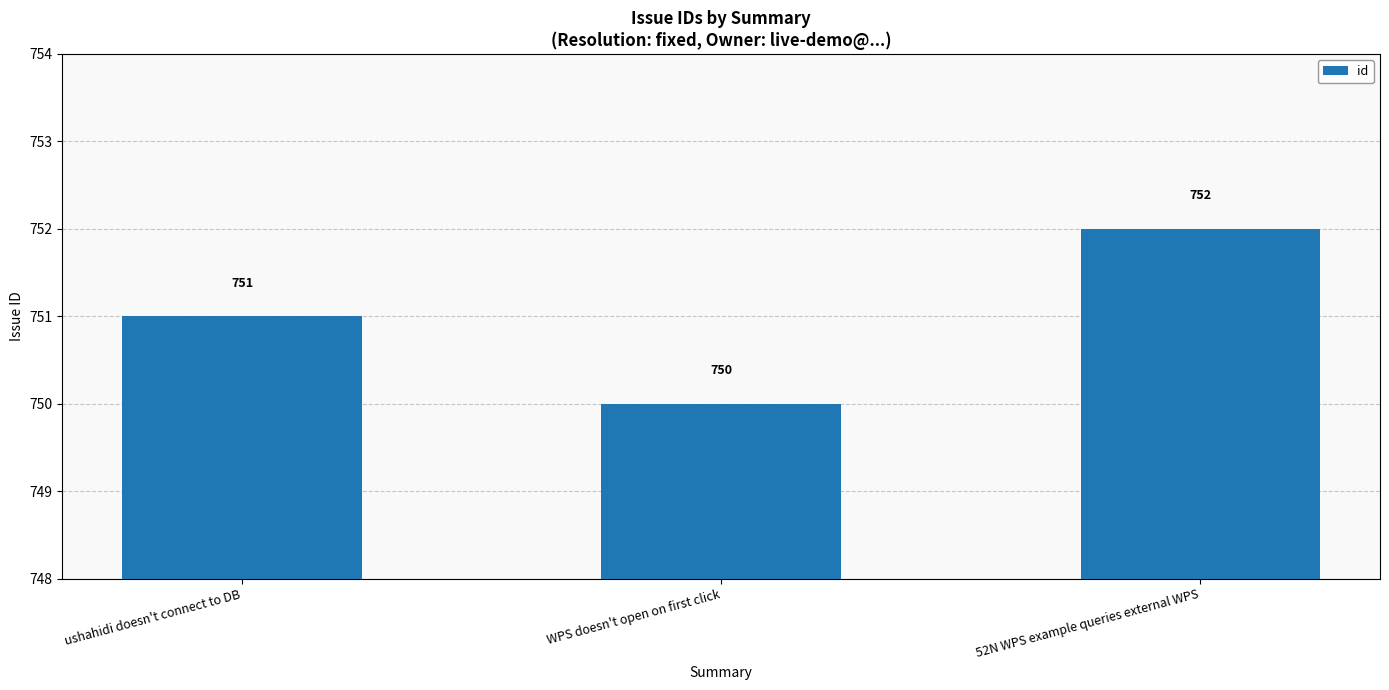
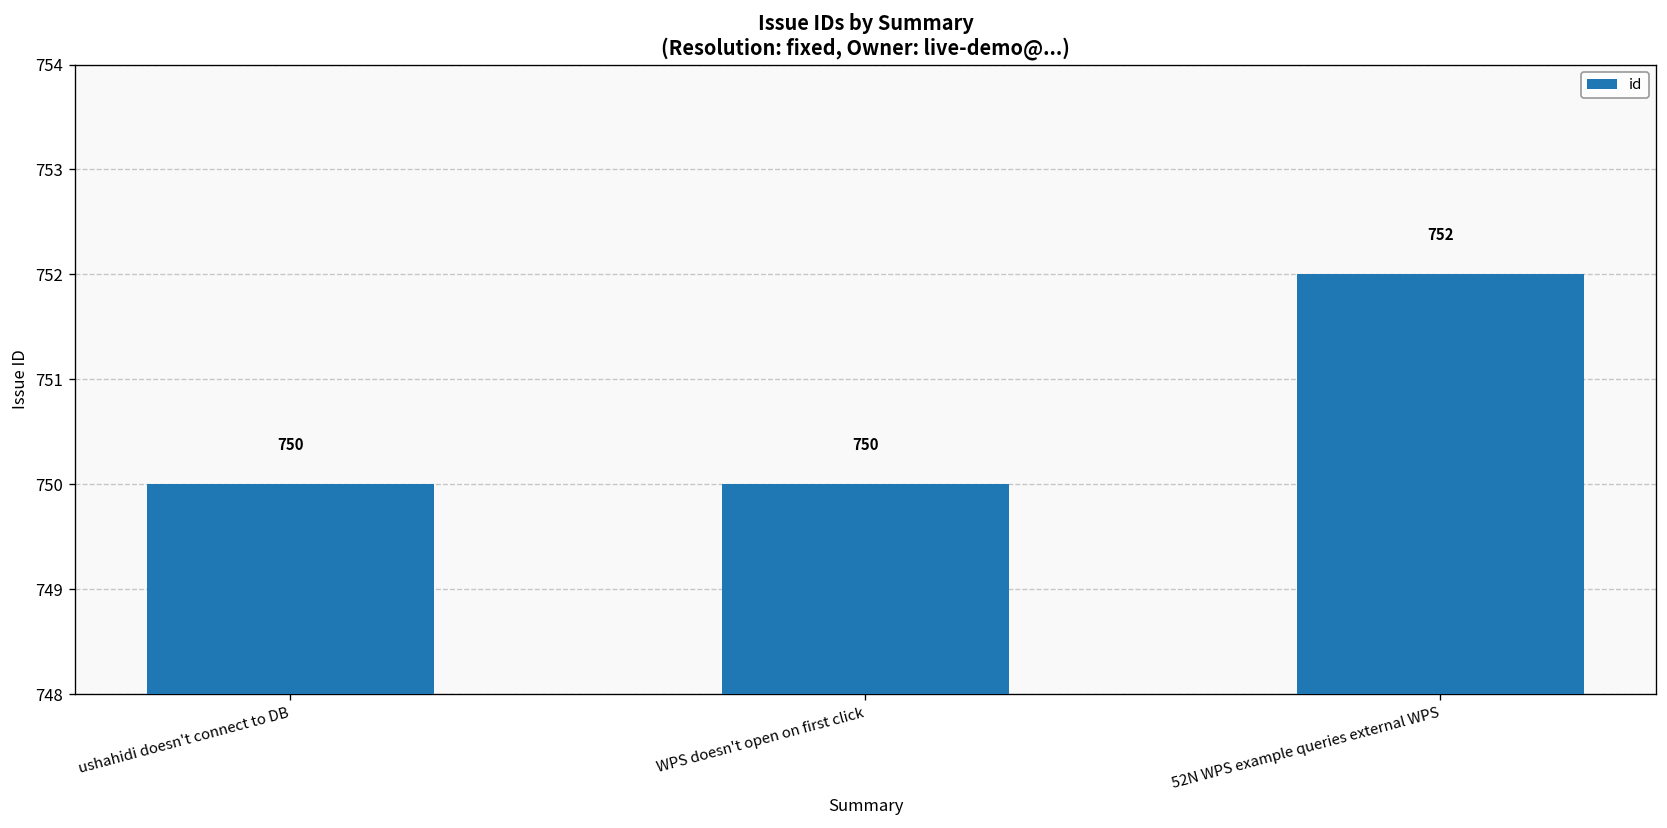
ushahidi doesn't connect to DB: 751 -> 750
